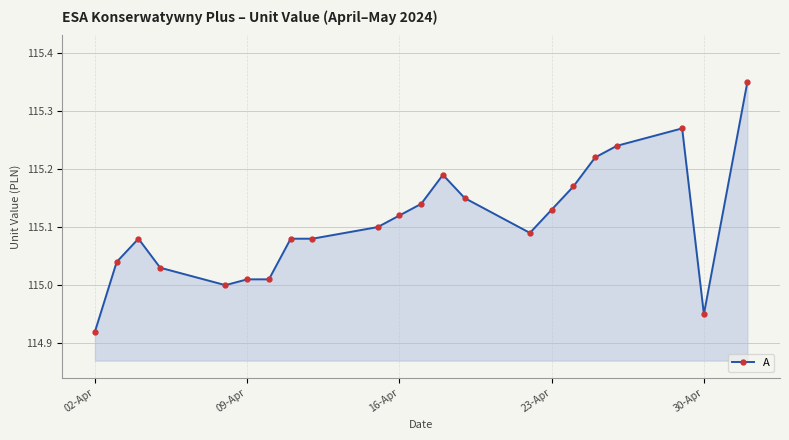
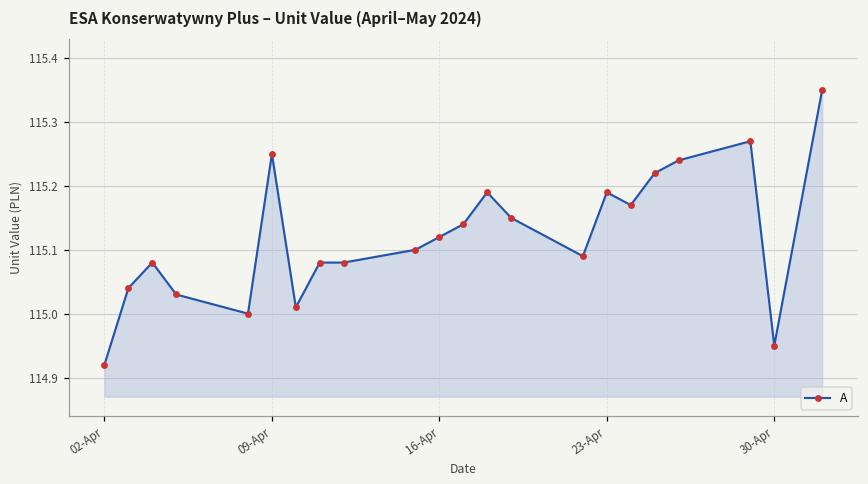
09-Apr: 115.01 -> 115.25
23-Apr: 115.13 -> 115.19
